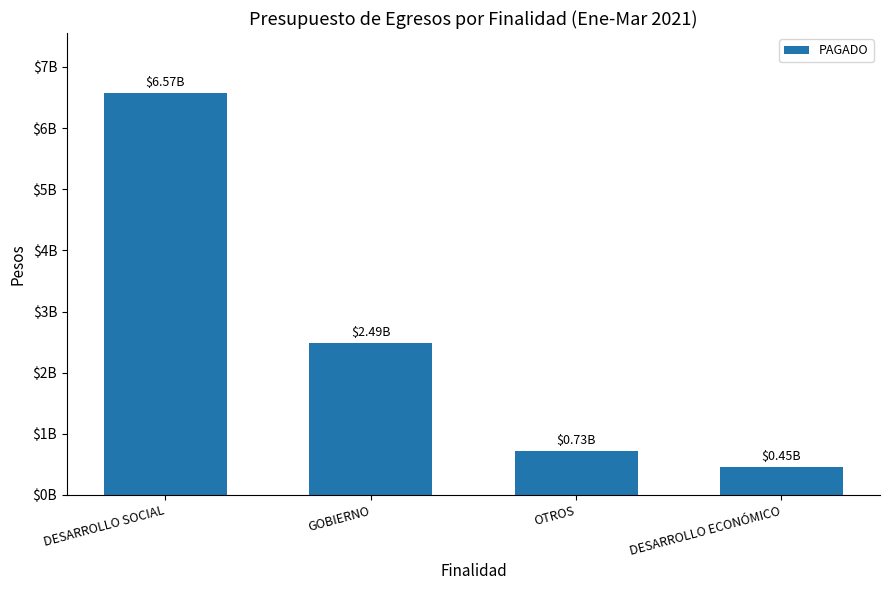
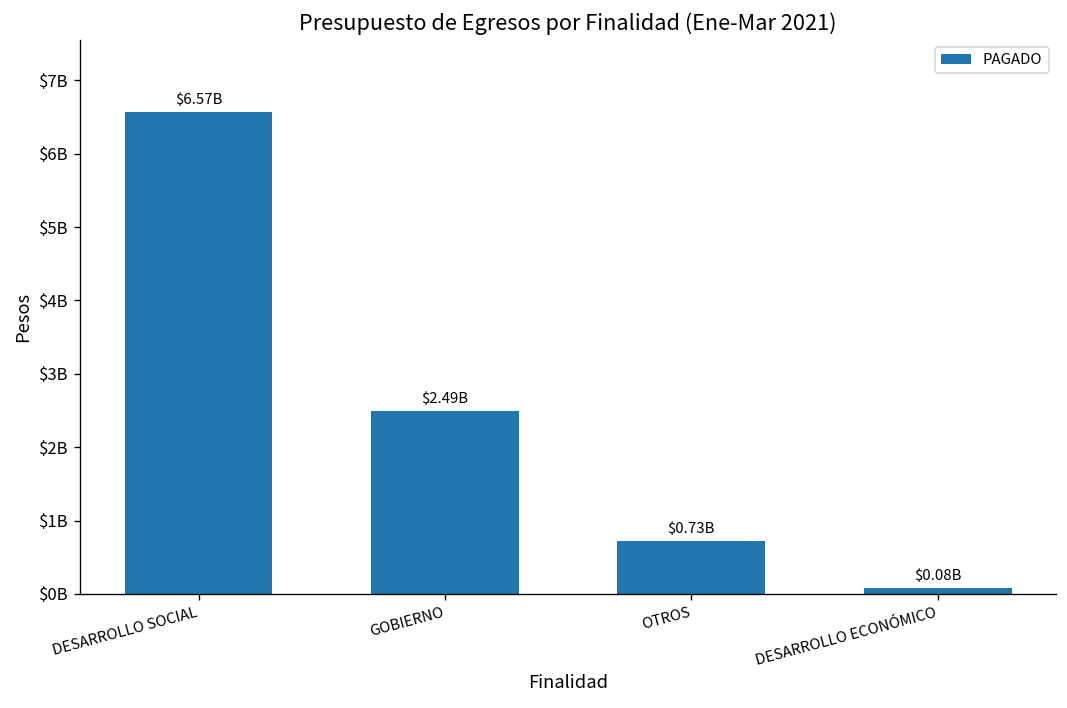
DESARROLLO ECONÓMICO: $0.45B -> $0.08B
